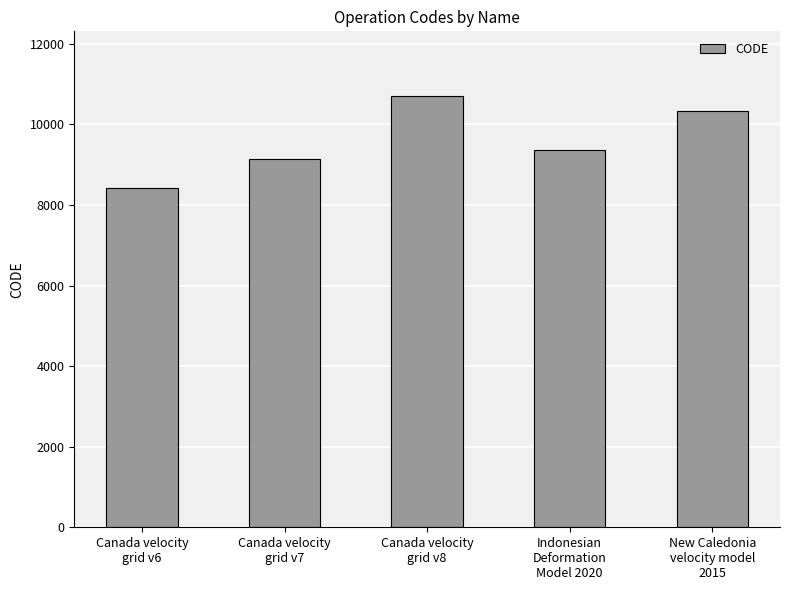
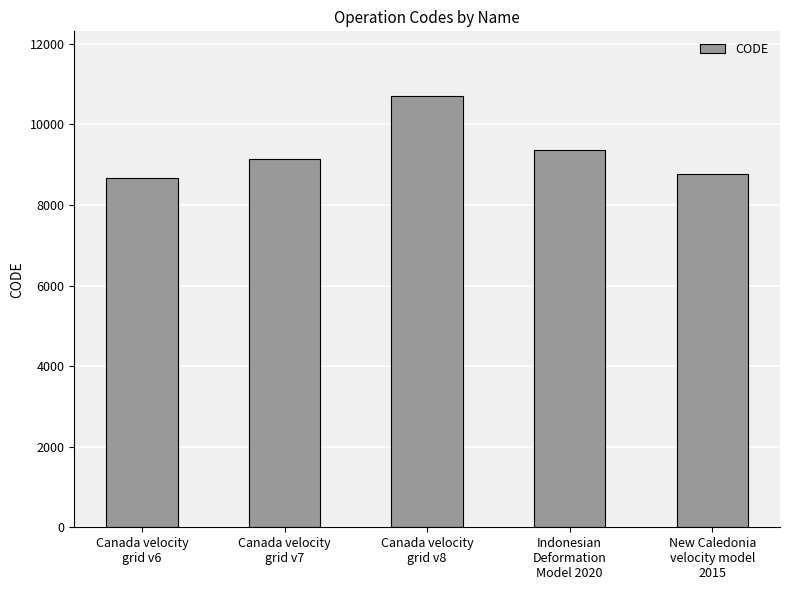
Canada velocity grid v6: 8400 -> 8700
New Caledonia velocity model 2015: 10300 -> 8800
